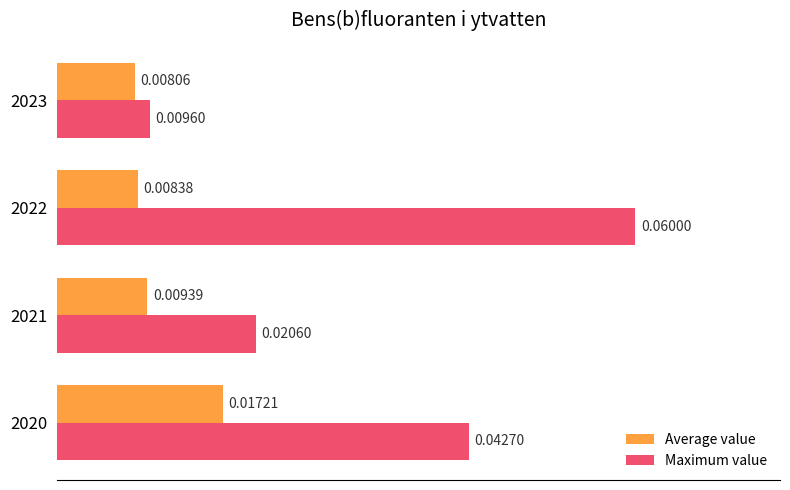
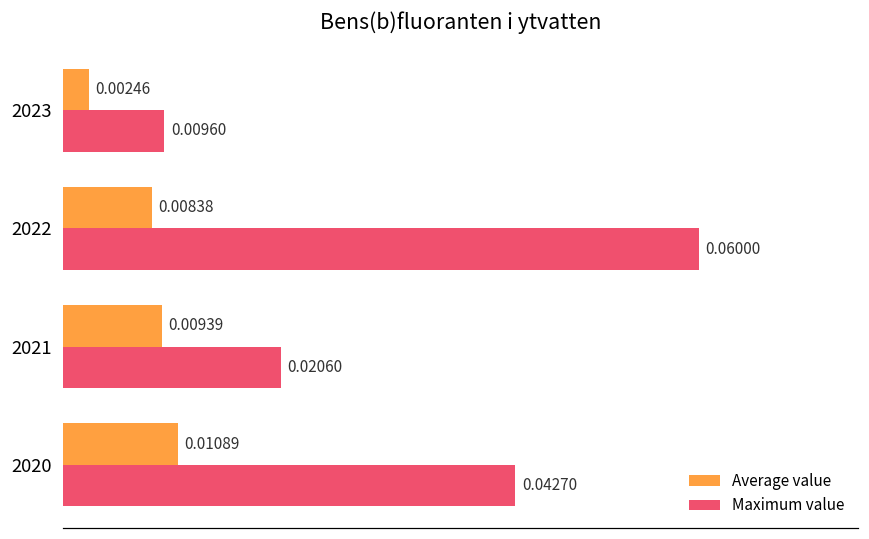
Average value, 2023: 0.00806 -> 0.00246
Average value, 2020: 0.01721 -> 0.01089
